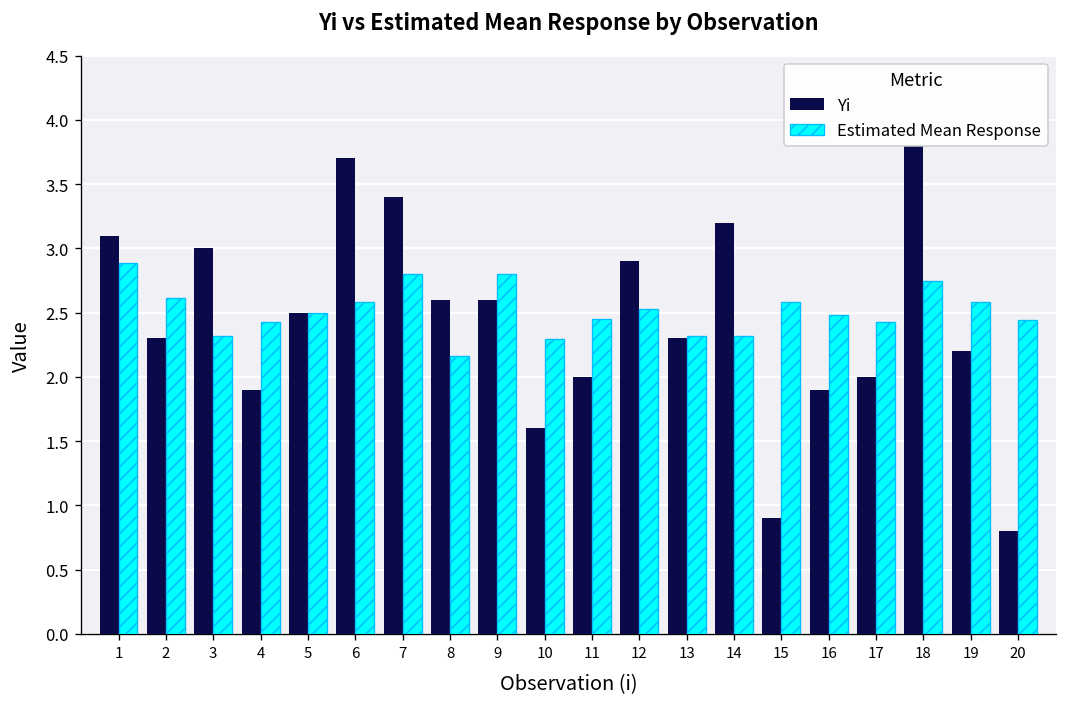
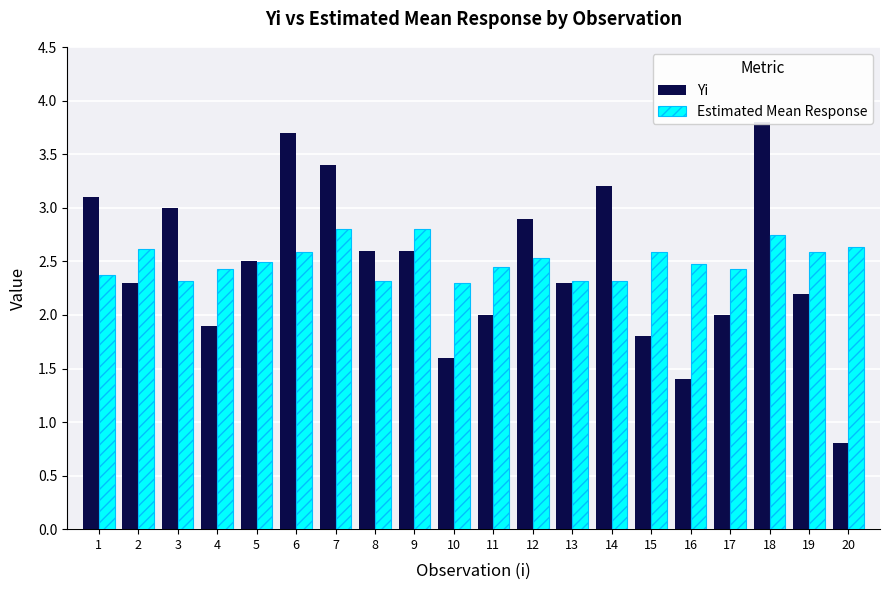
Estimated Mean Response, 1: 2.88 -> 2.37
Estimated Mean Response, 8: 2.16 -> 2.32
Yi, 15: 0.9 -> 1.8
Yi, 16: 1.9 -> 1.4
Estimated Mean Response, 20: 2.44 -> 2.64
